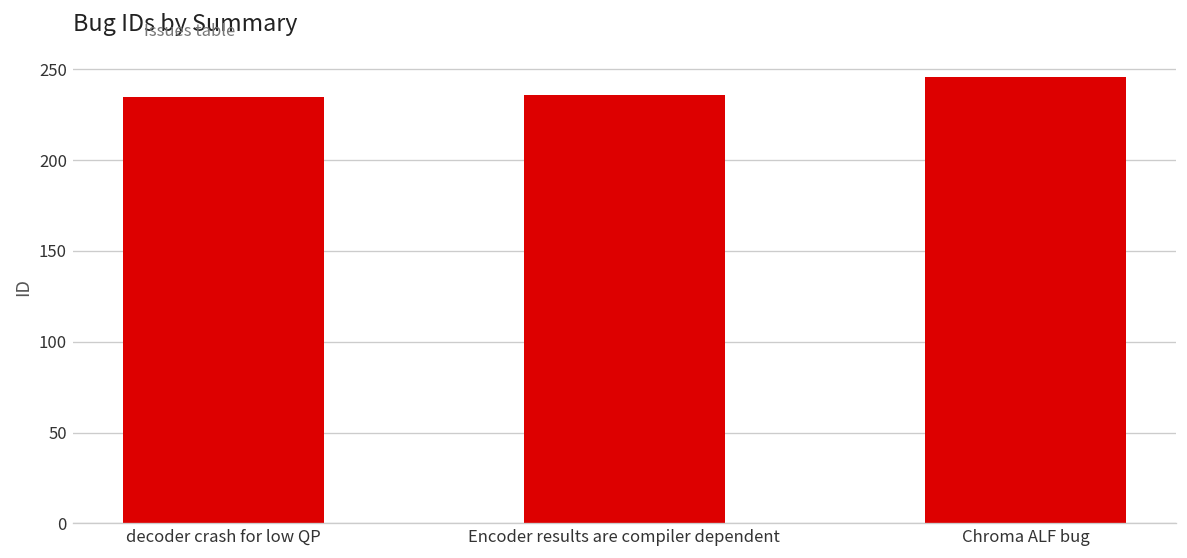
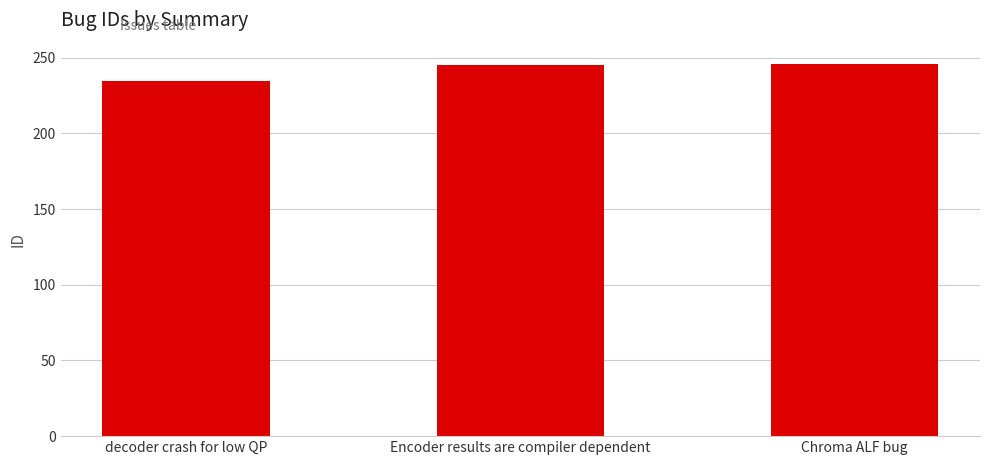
Encoder results are compiler dependent: 236 -> 245
